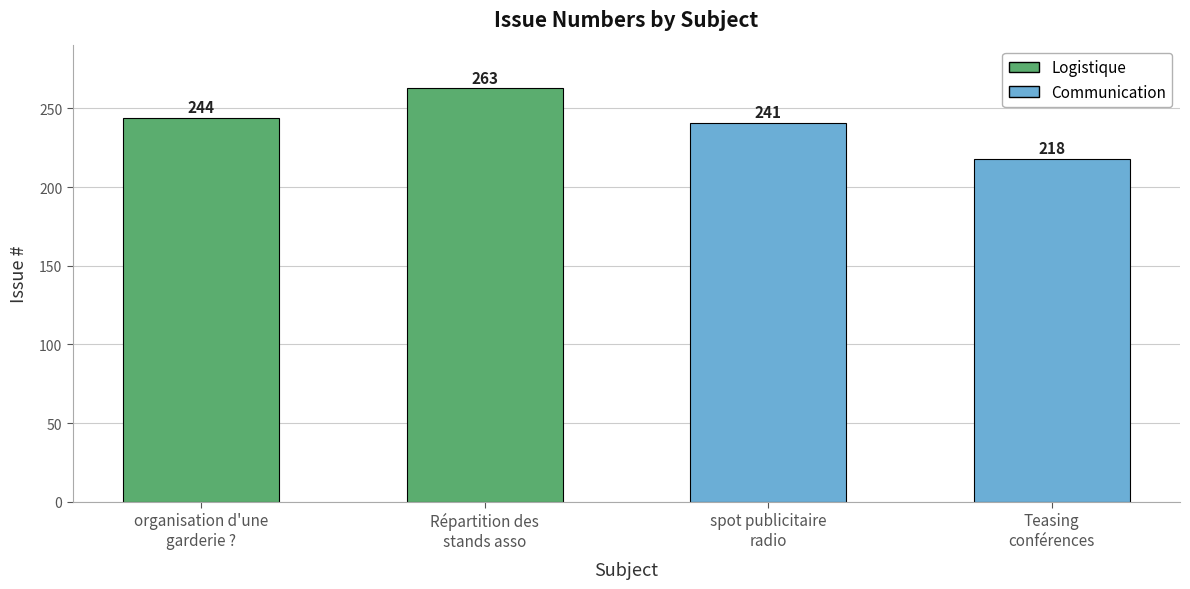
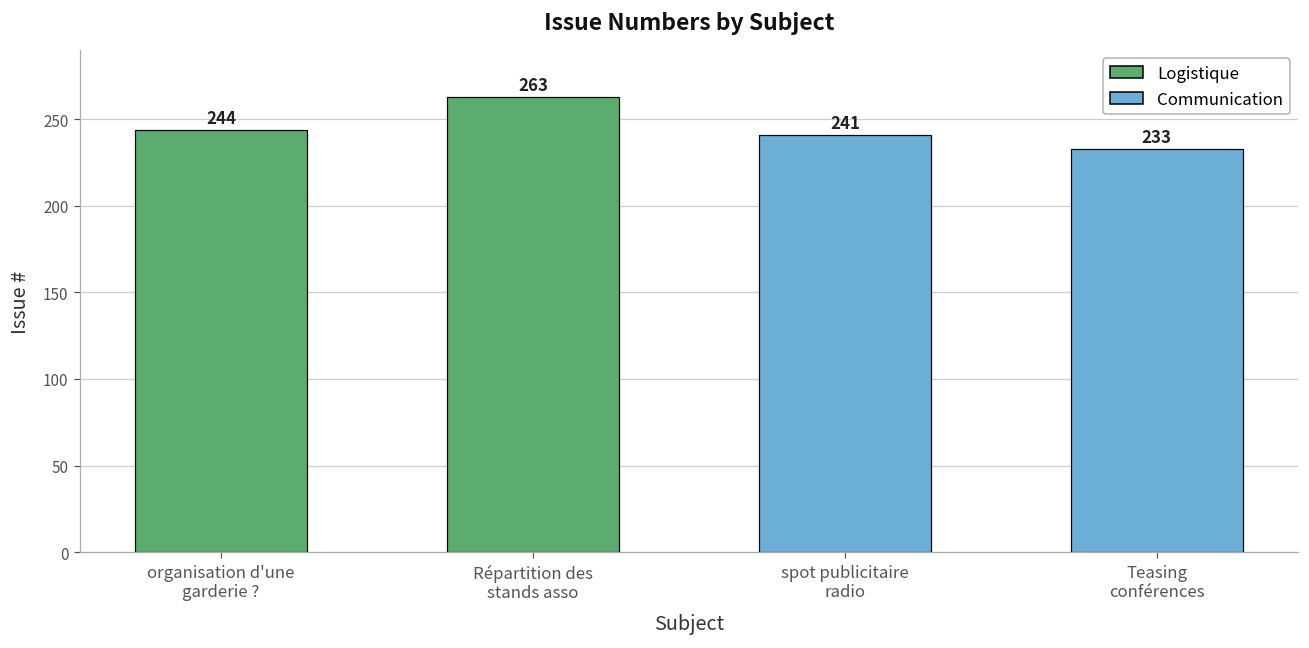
Teasing conférences: 218 -> 233
